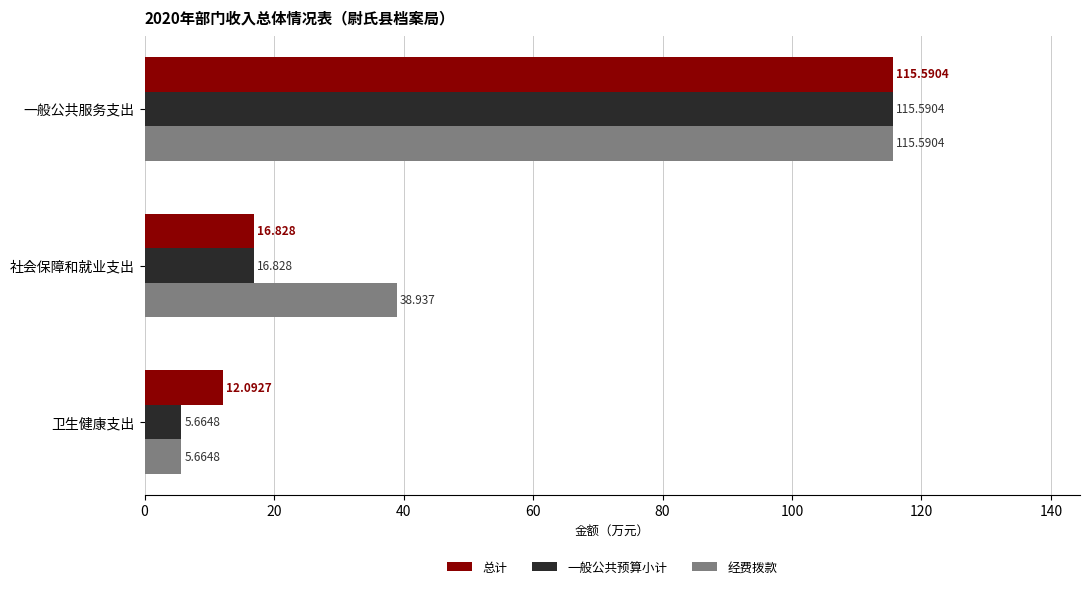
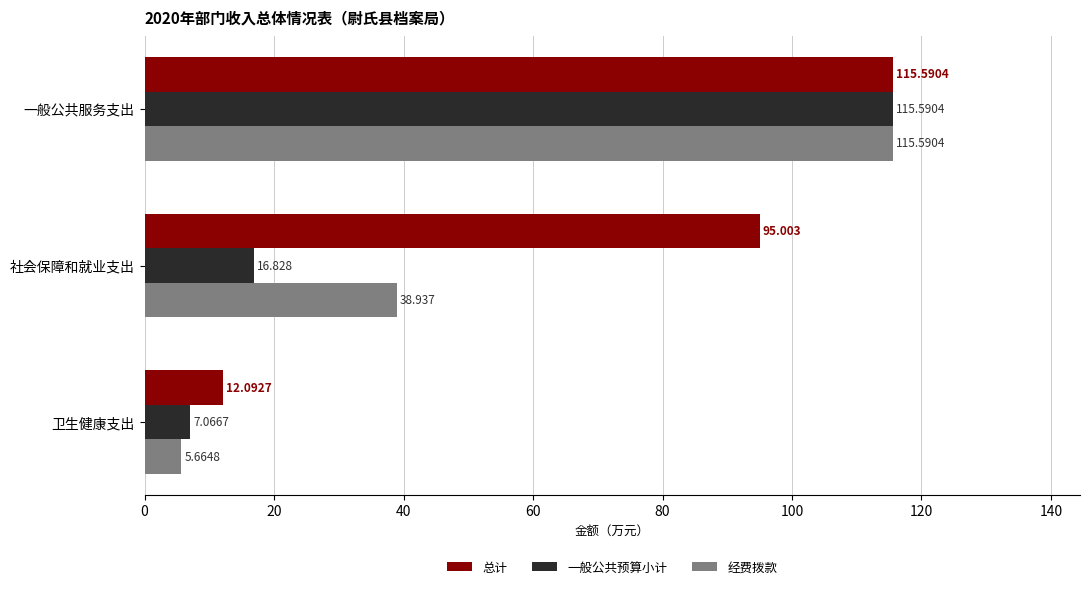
总计, 社会保障和就业支出: 16.828 -> 95.003
一般公共预算小计, 卫生健康支出: 5.6648 -> 7.0667
